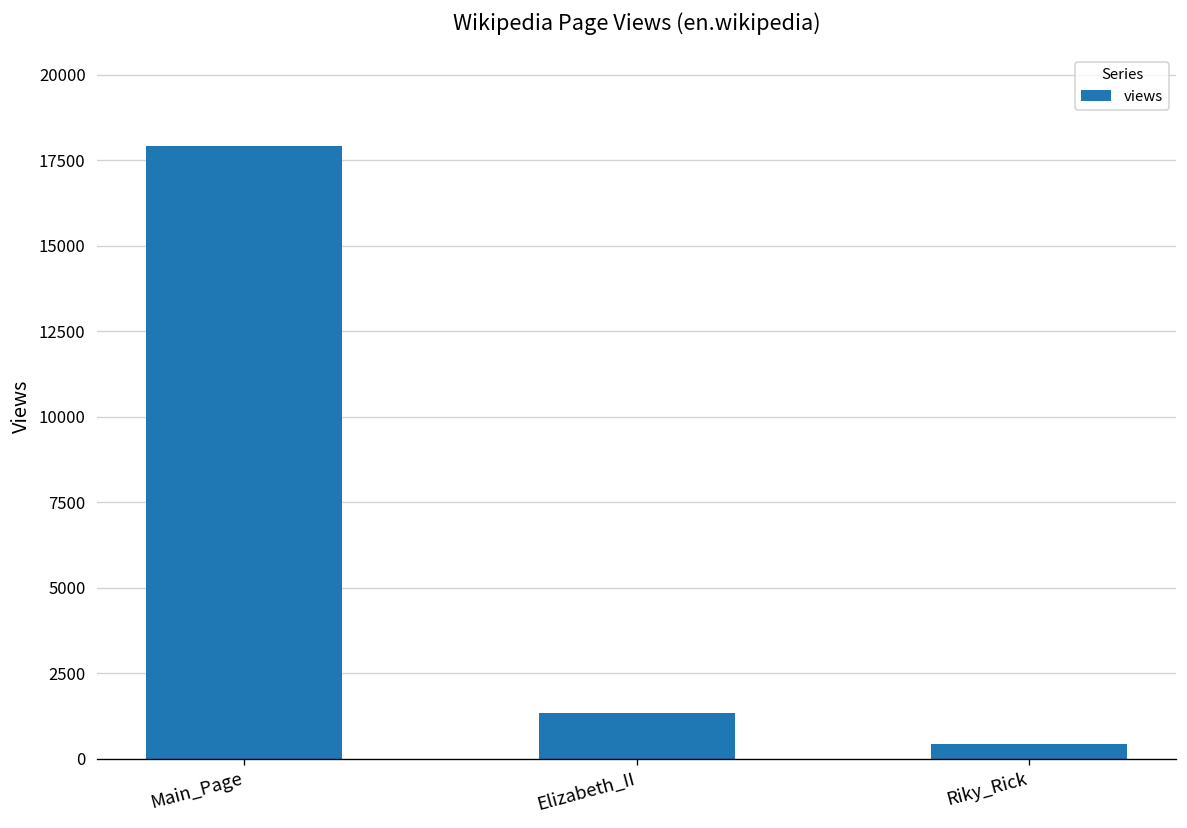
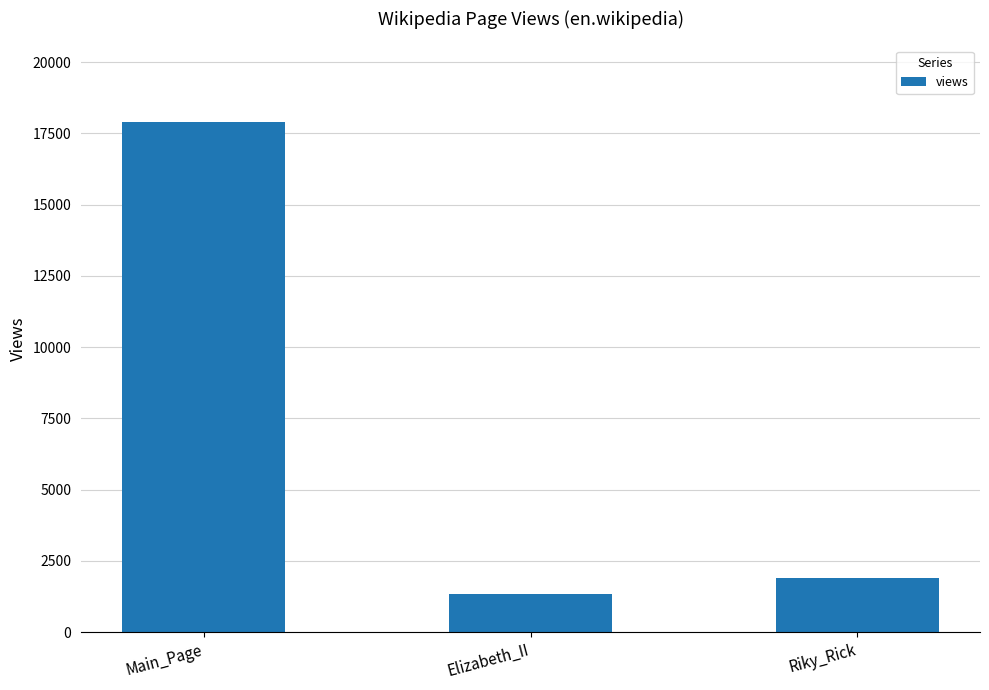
Riky_Rick: 400 -> 1900
